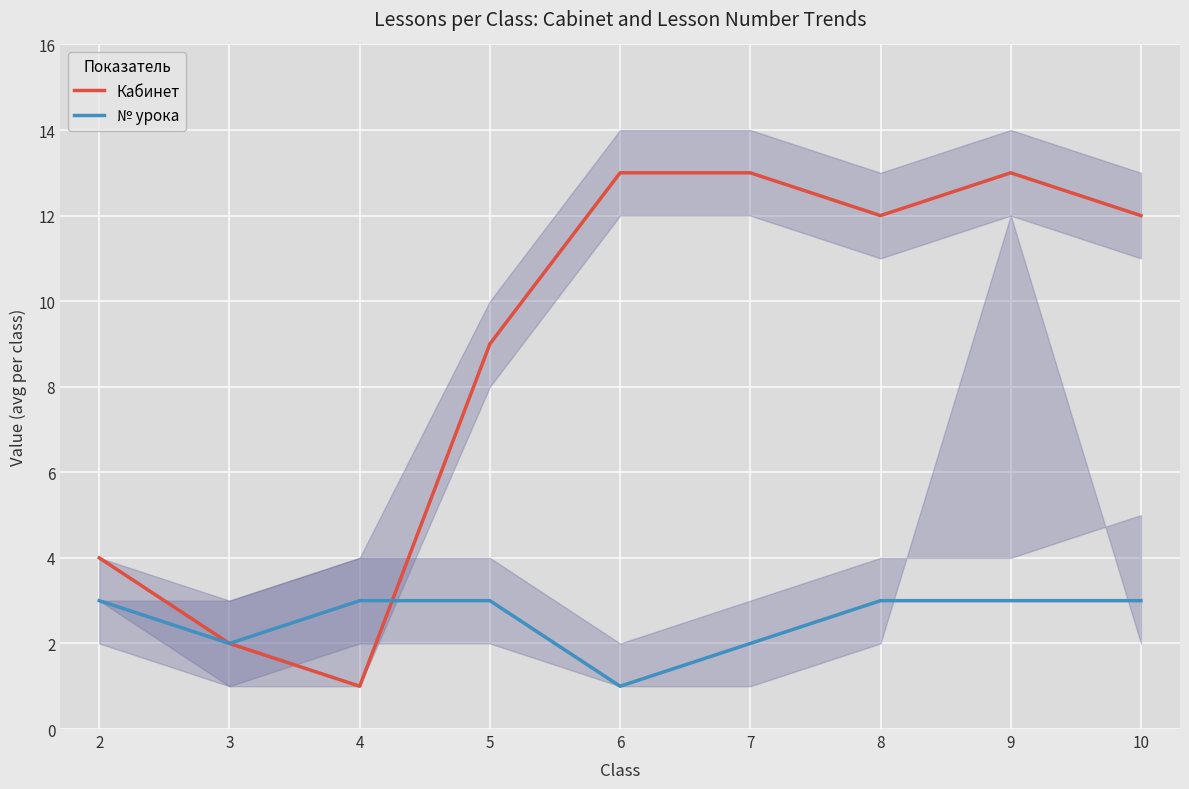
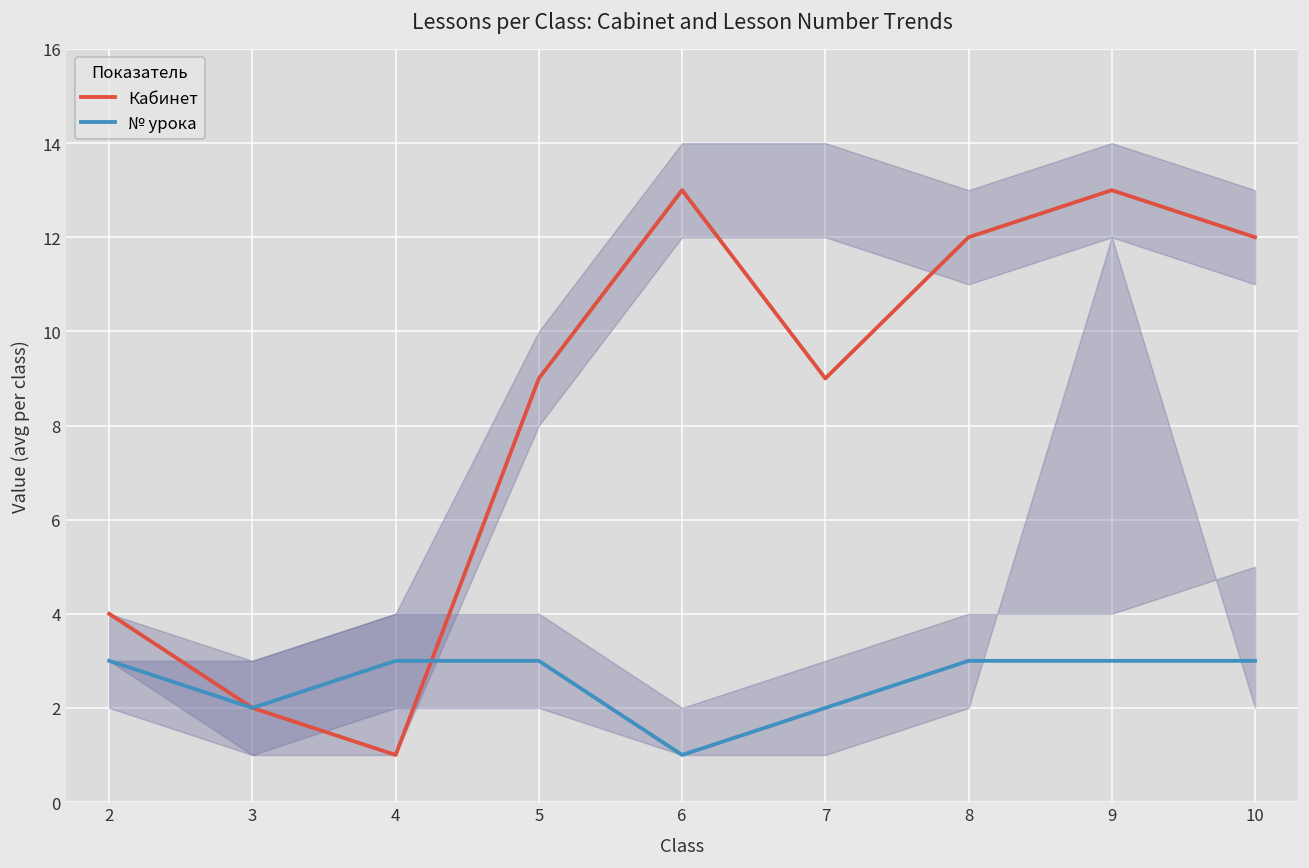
Кабинет, 7: 13 -> 9
